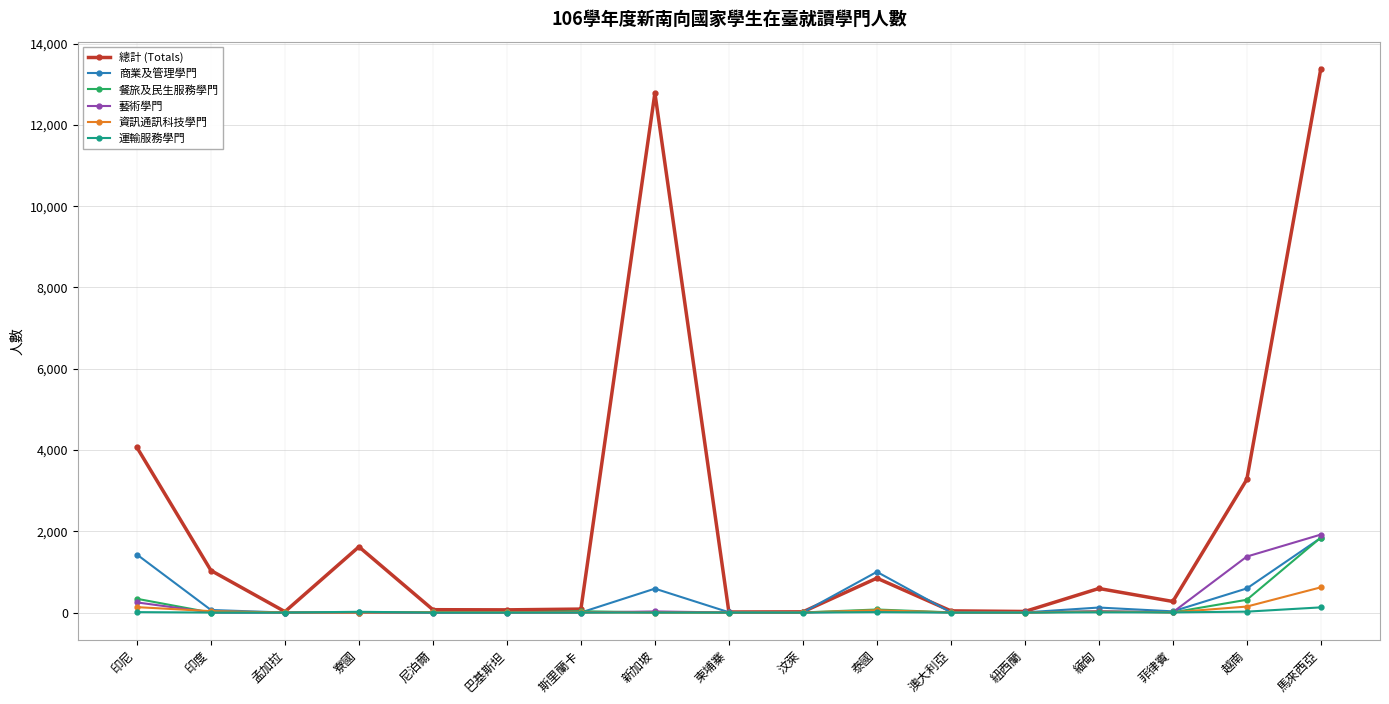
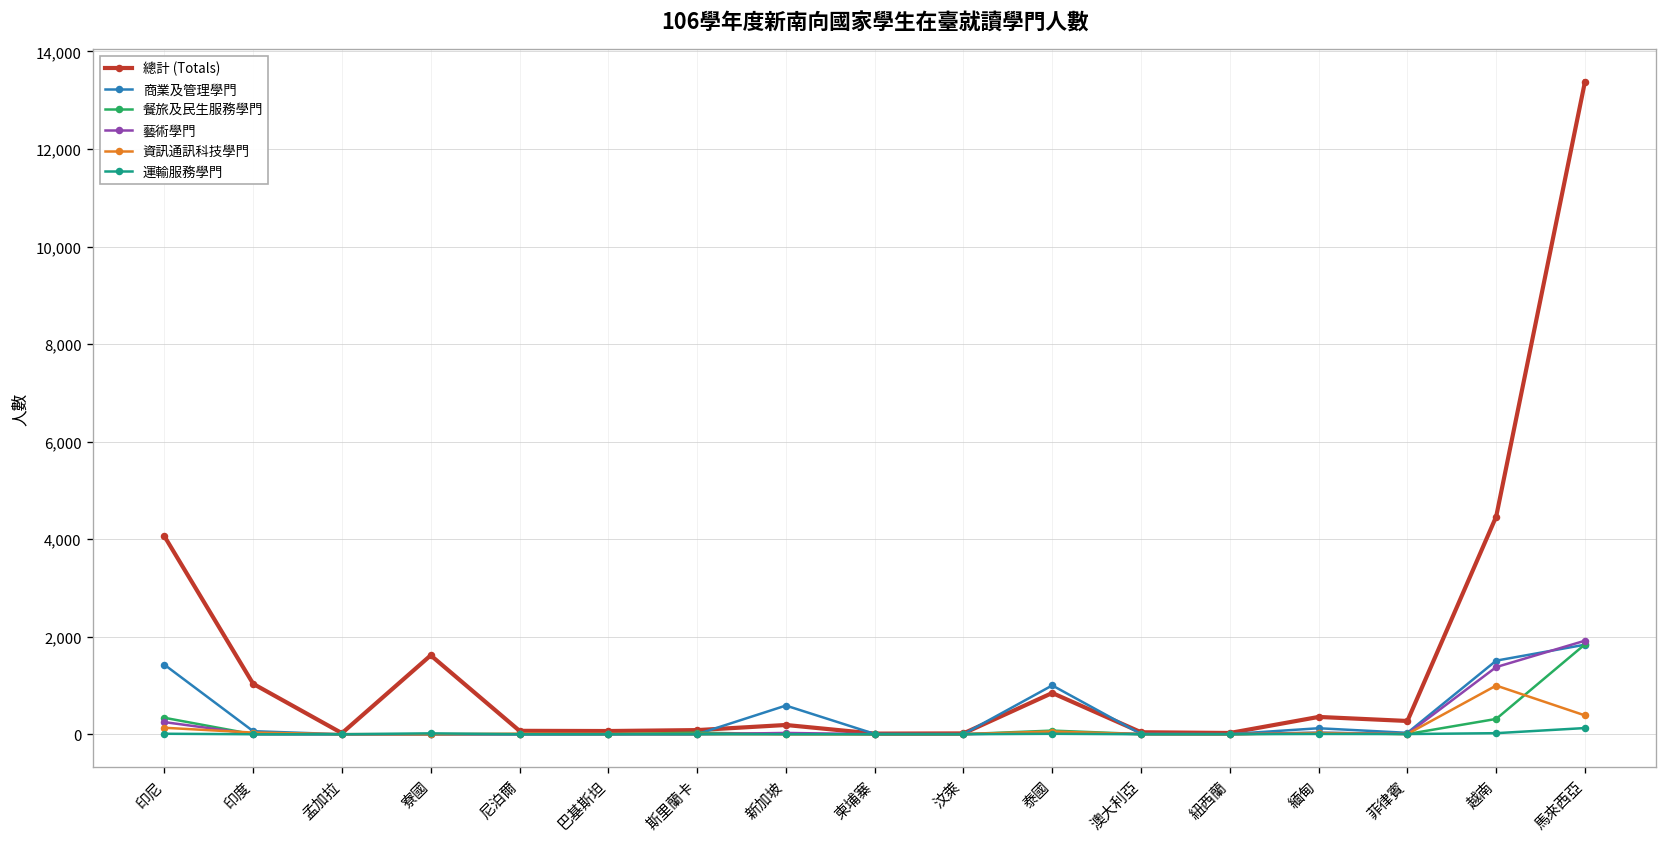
總計 (Totals), 新加坡: 12,800 -> 200
總計 (Totals), 緬甸: 600 -> 400
總計 (Totals), 越南: 3,300 -> 4,500
商業及管理學門, 越南: 600 -> 1,500
資訊通訊科技學門, 越南: 100 -> 1,000
資訊通訊科技學門, 馬來西亞: 600 -> 400
